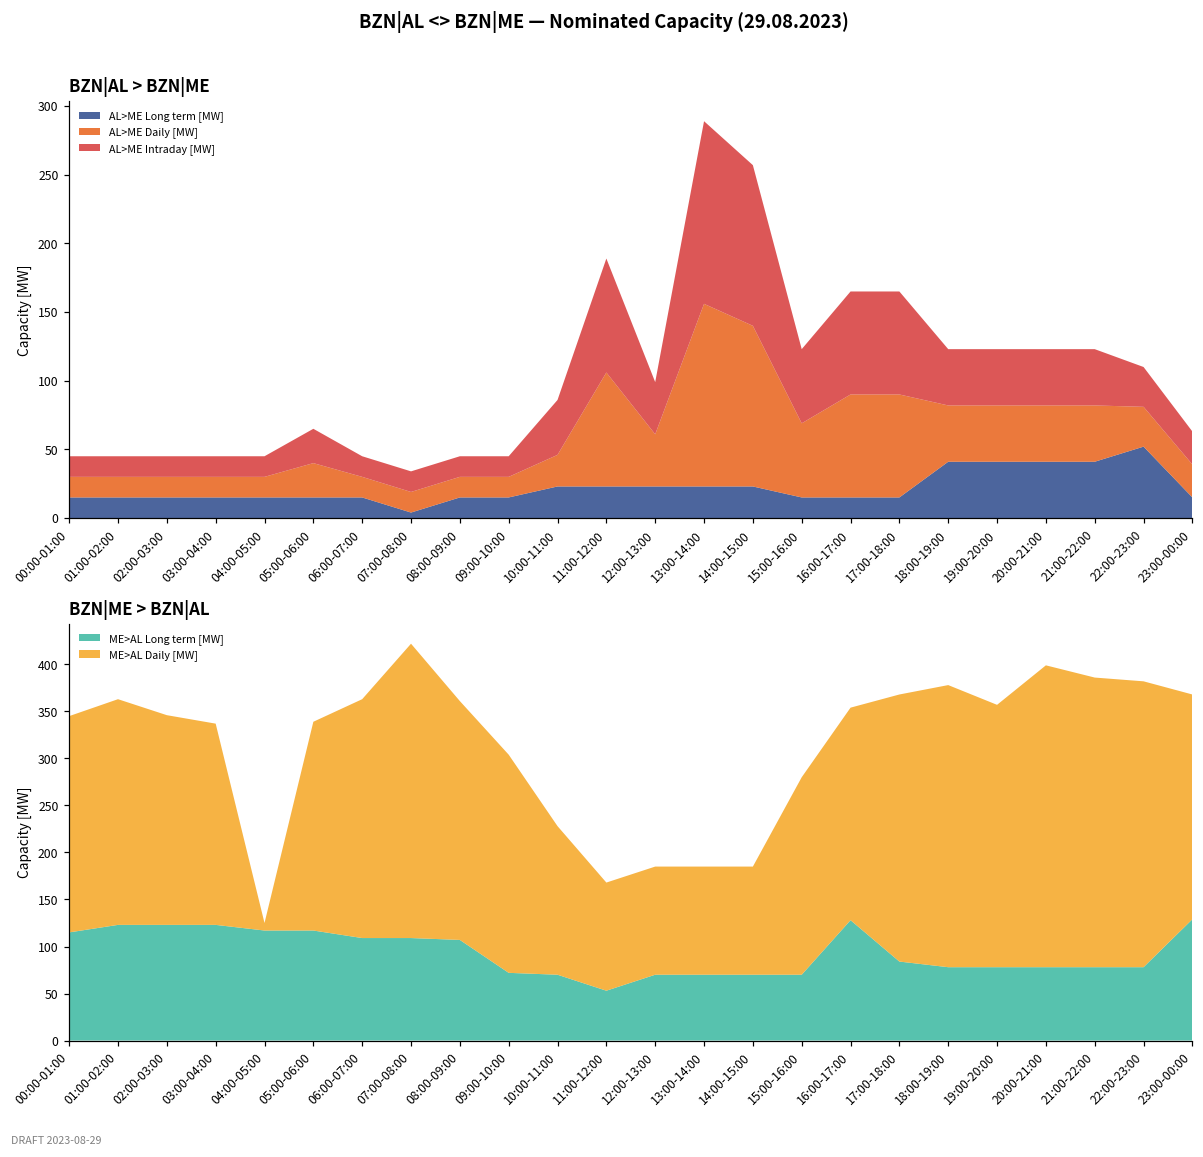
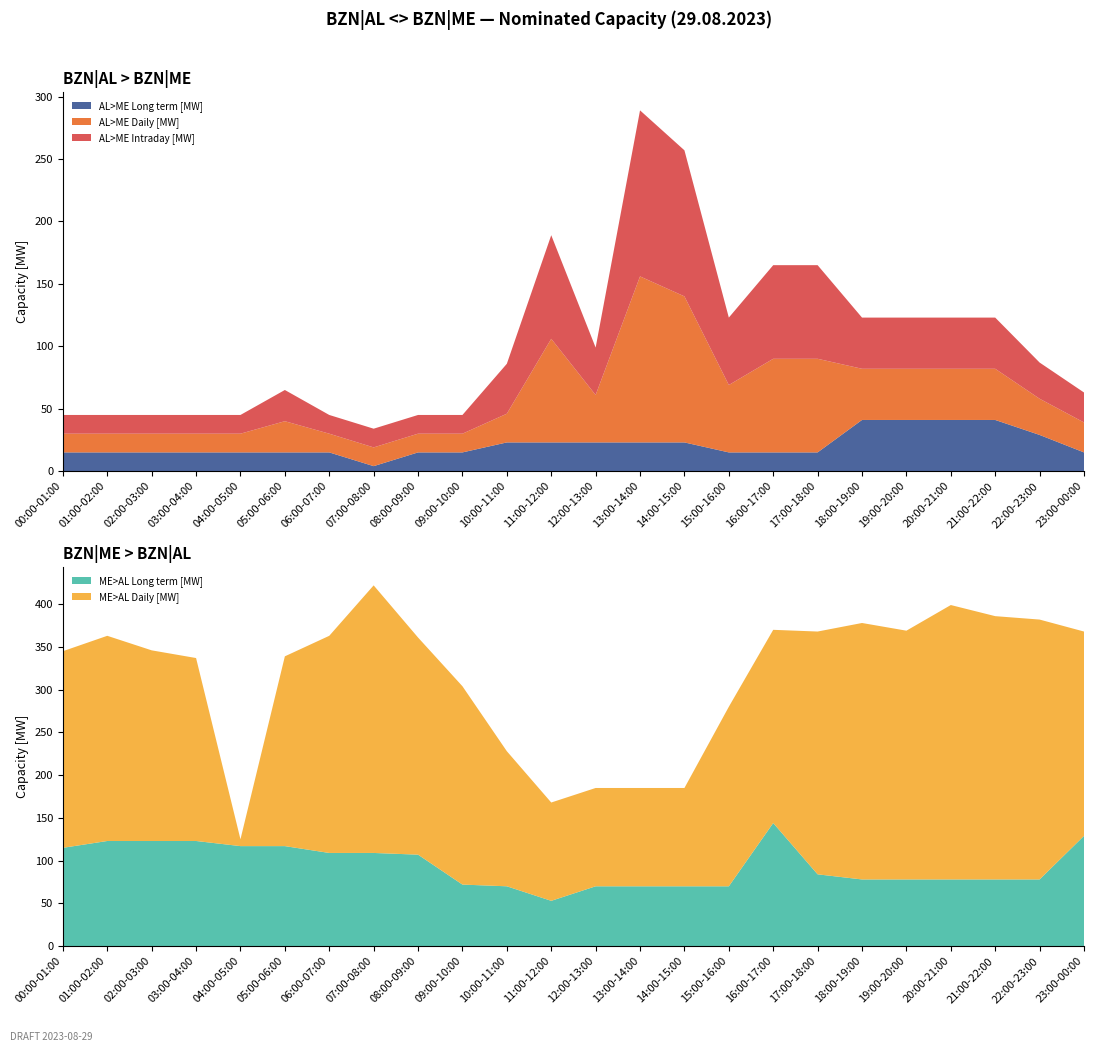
BZN|AL > BZN|ME, AL>ME Long term [MW], 22:00-23:00: 52 -> 29
BZN|ME > BZN|AL, ME>AL Long term [MW], 16:00-17:00: 130 -> 140
BZN|ME > BZN|AL, ME>AL Daily [MW], 19:00-20:00: 280 -> 290
